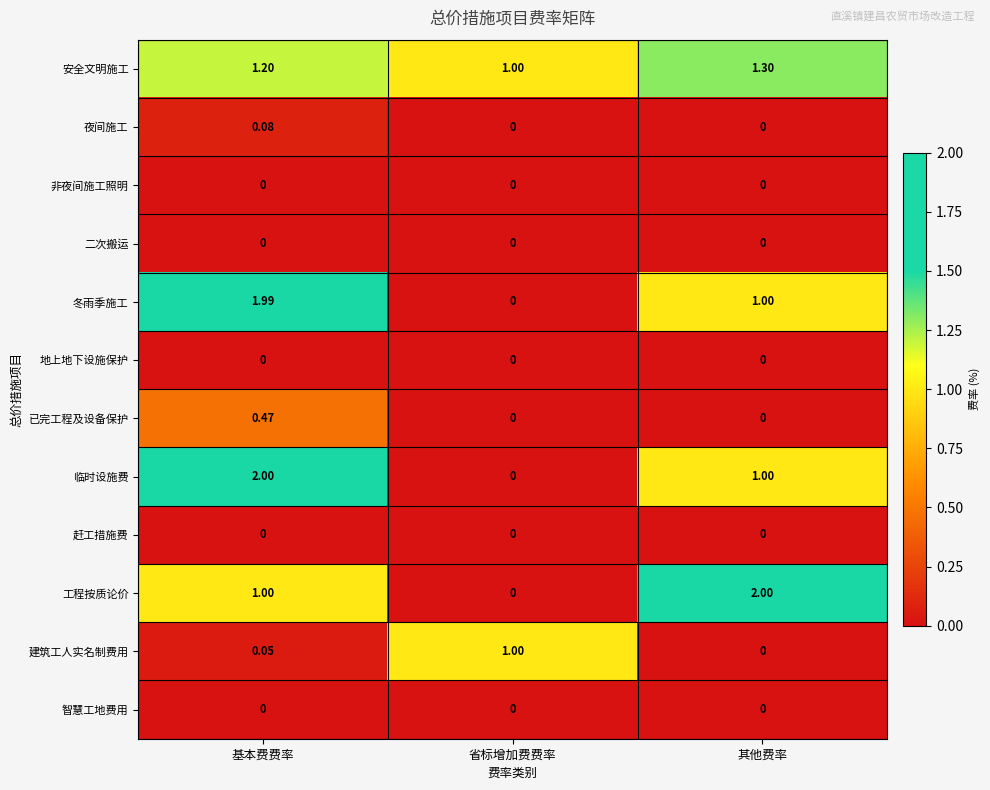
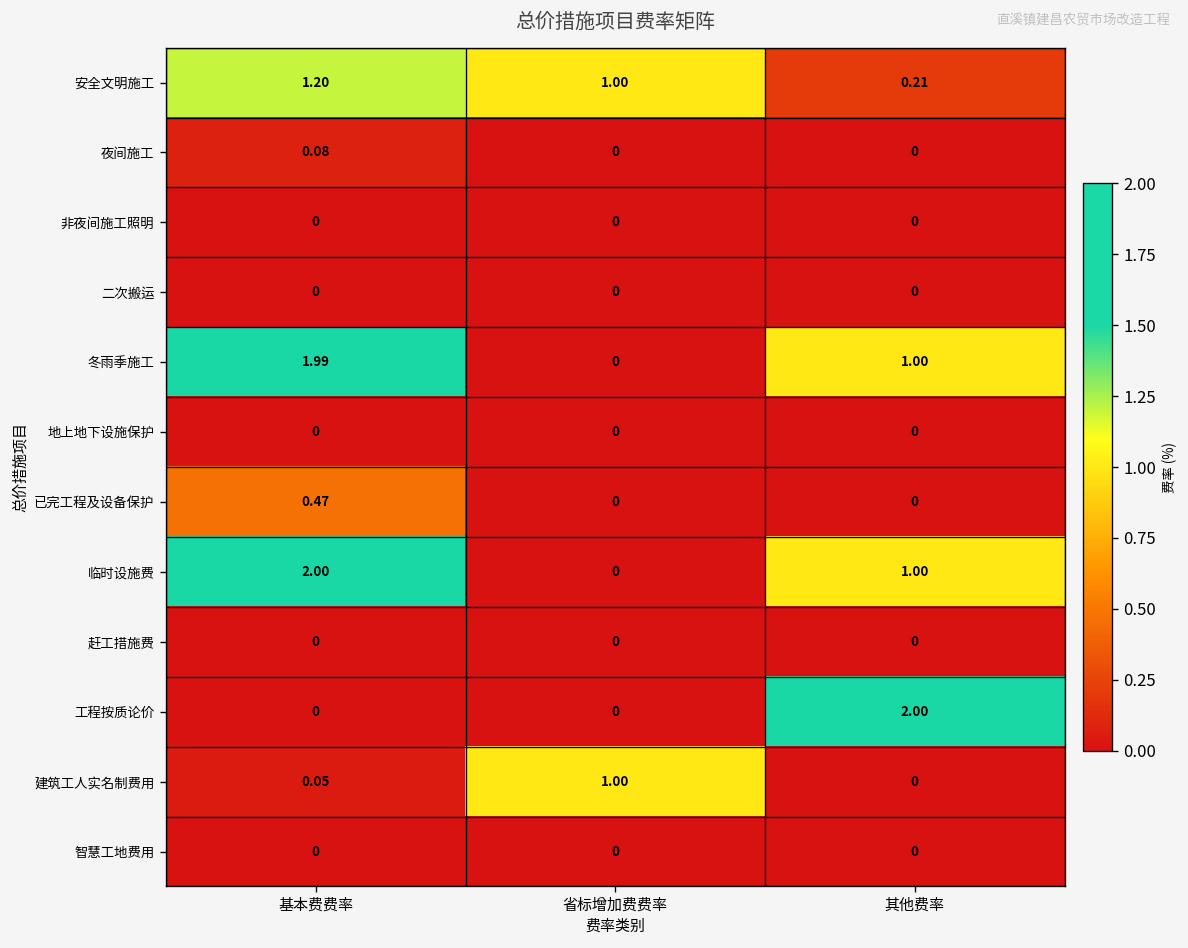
安全文明施工, 其他费率: 1.30 -> 0.21
工程按质论价, 基本费费率: 1.00 -> 0
